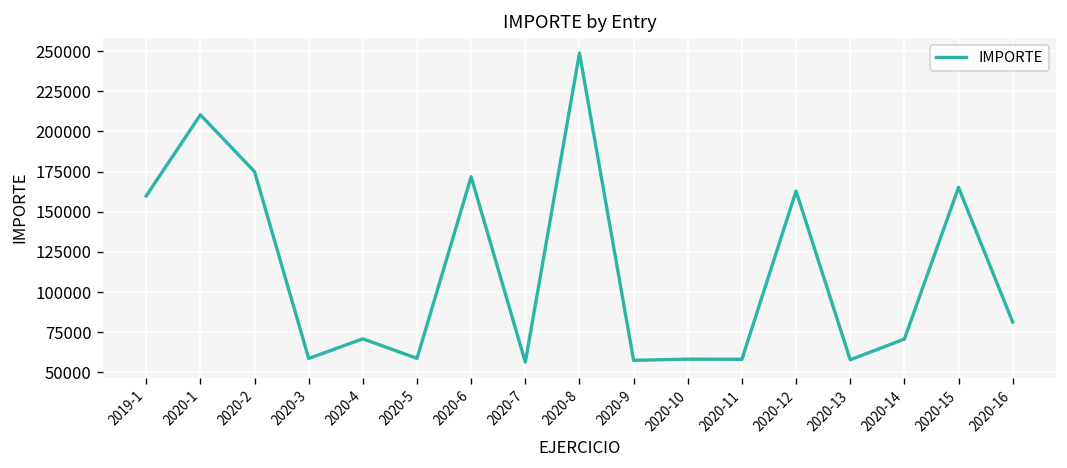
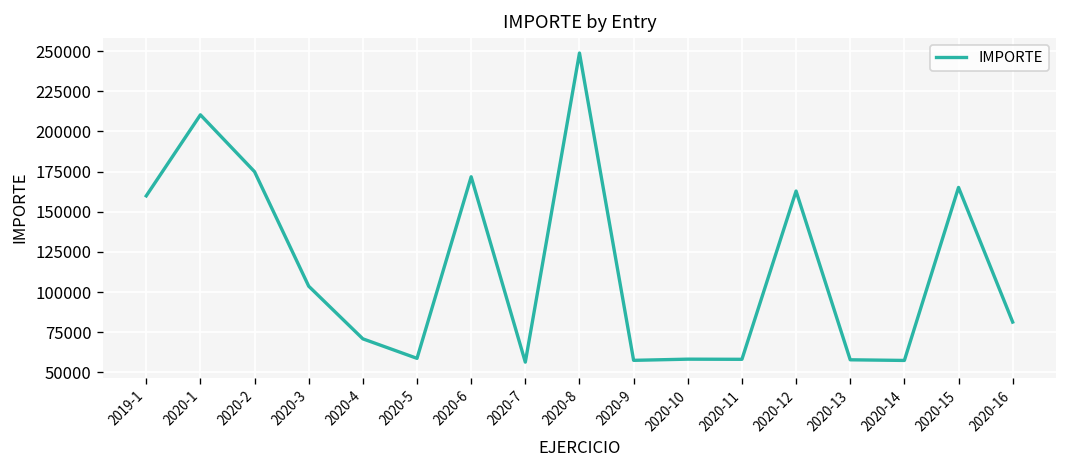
2020-3: 59000 -> 104000
2020-14: 71000 -> 57000
